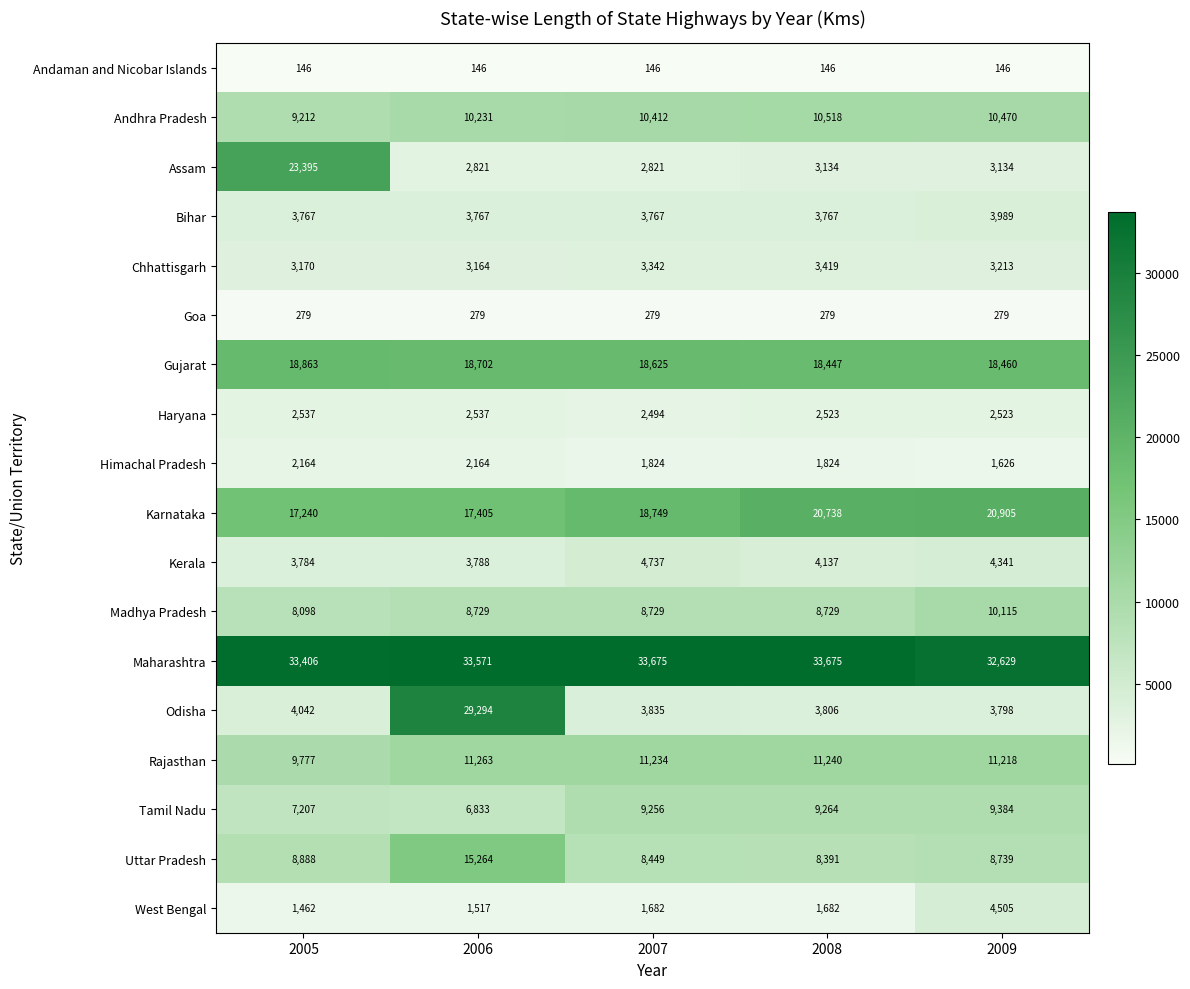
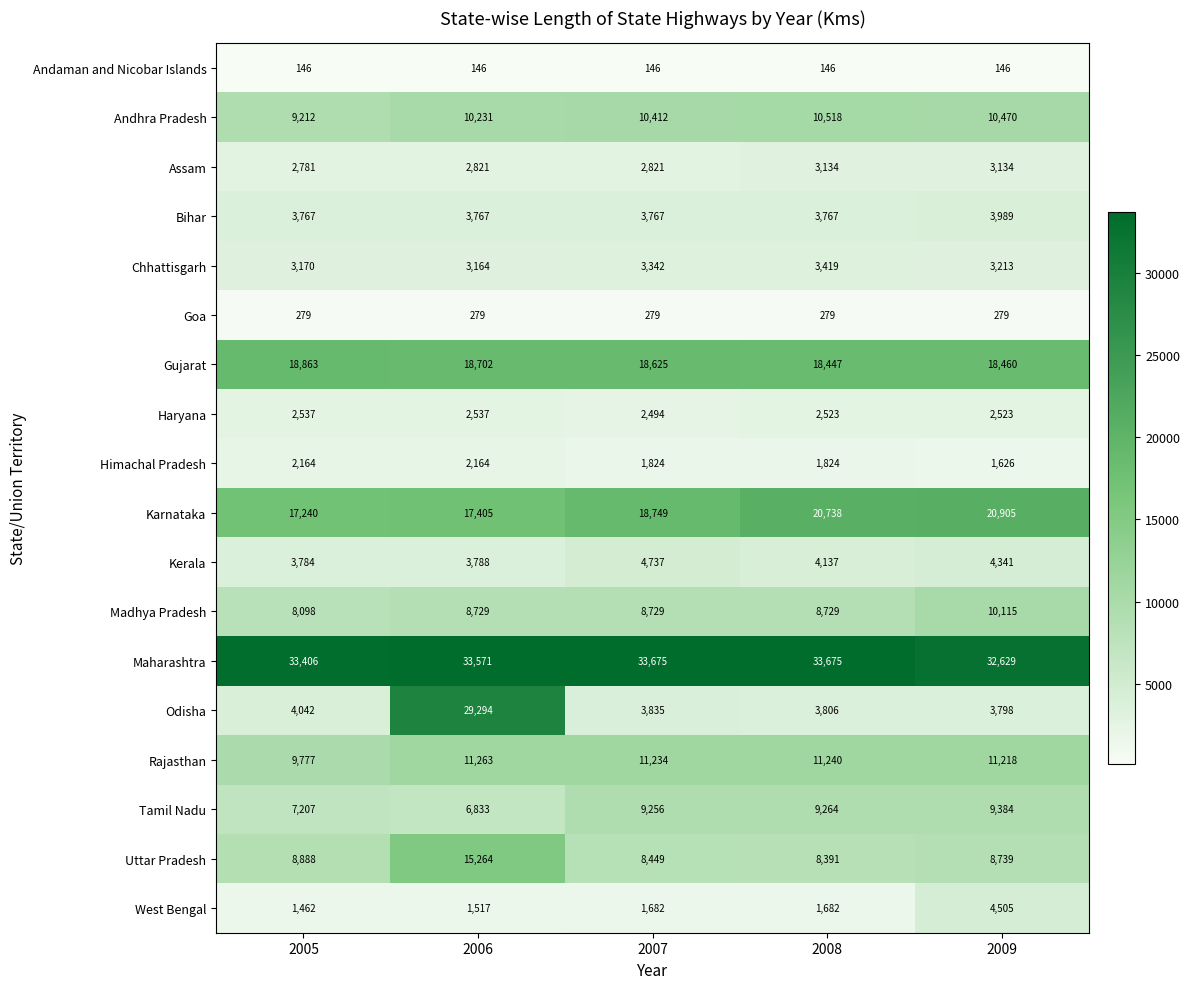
Assam, 2005: 23,395 -> 2,781
